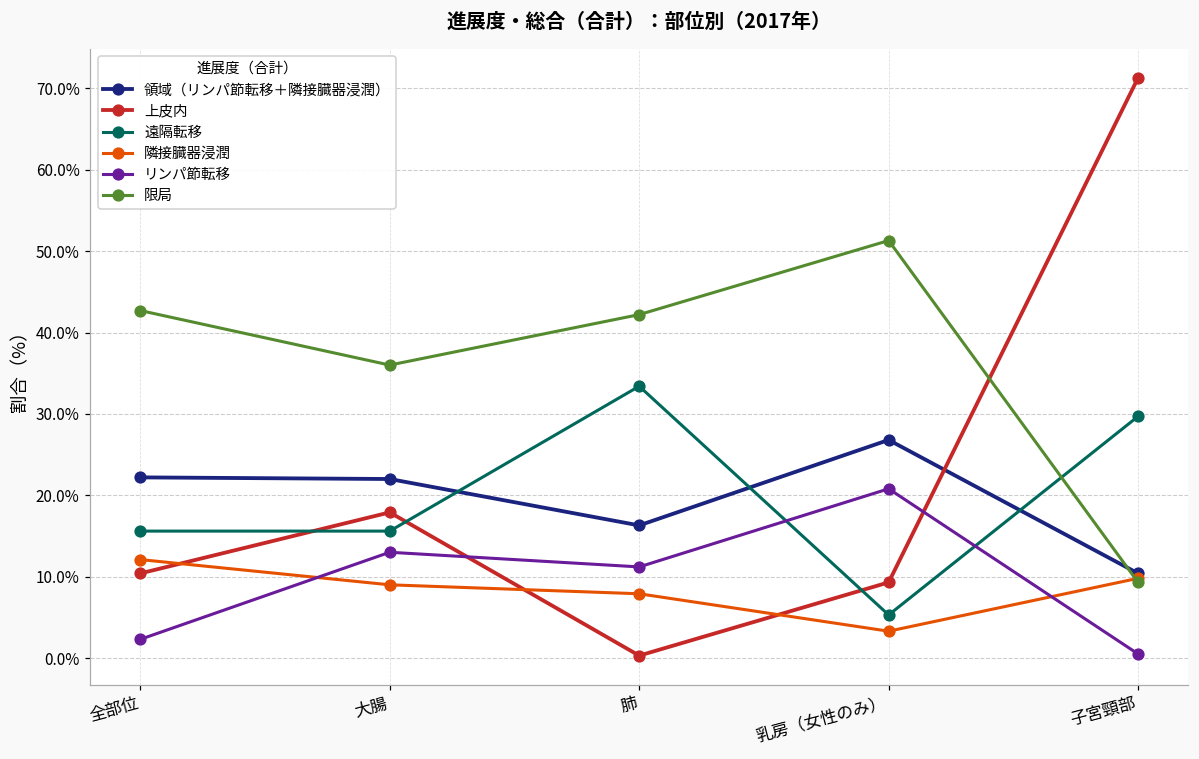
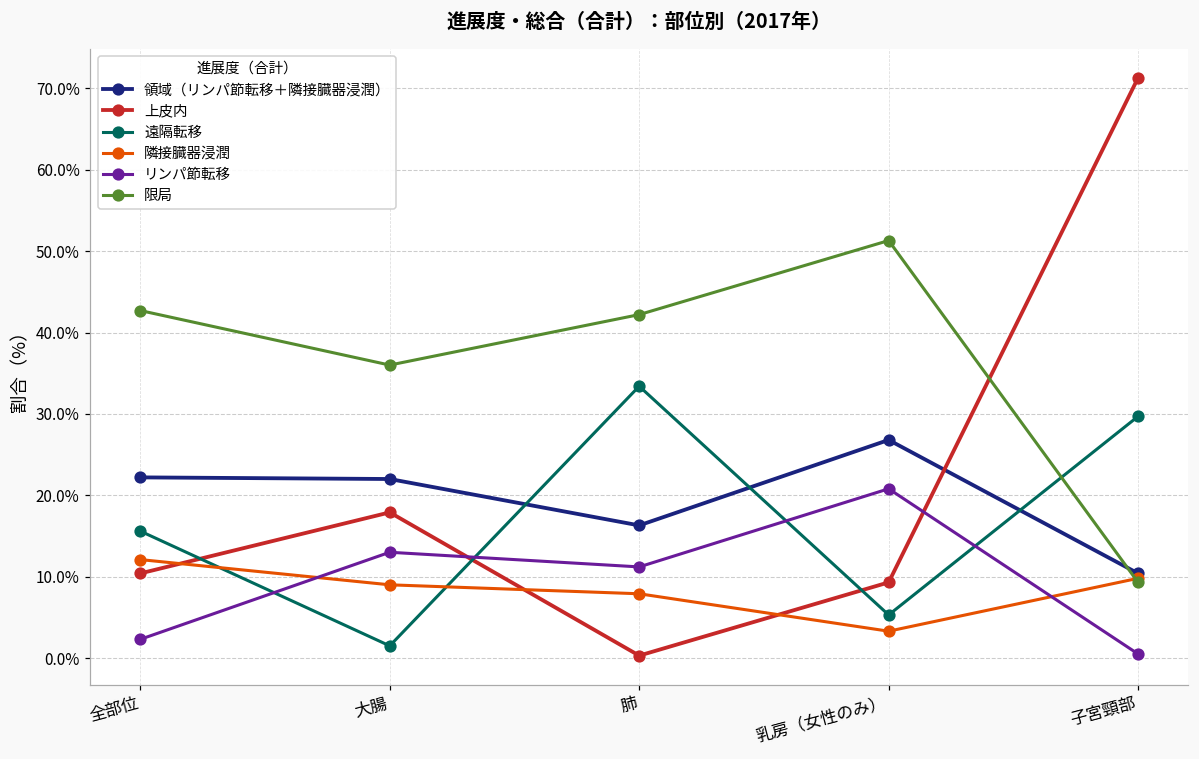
遠隔転移, 大腸: 16% -> 2%
